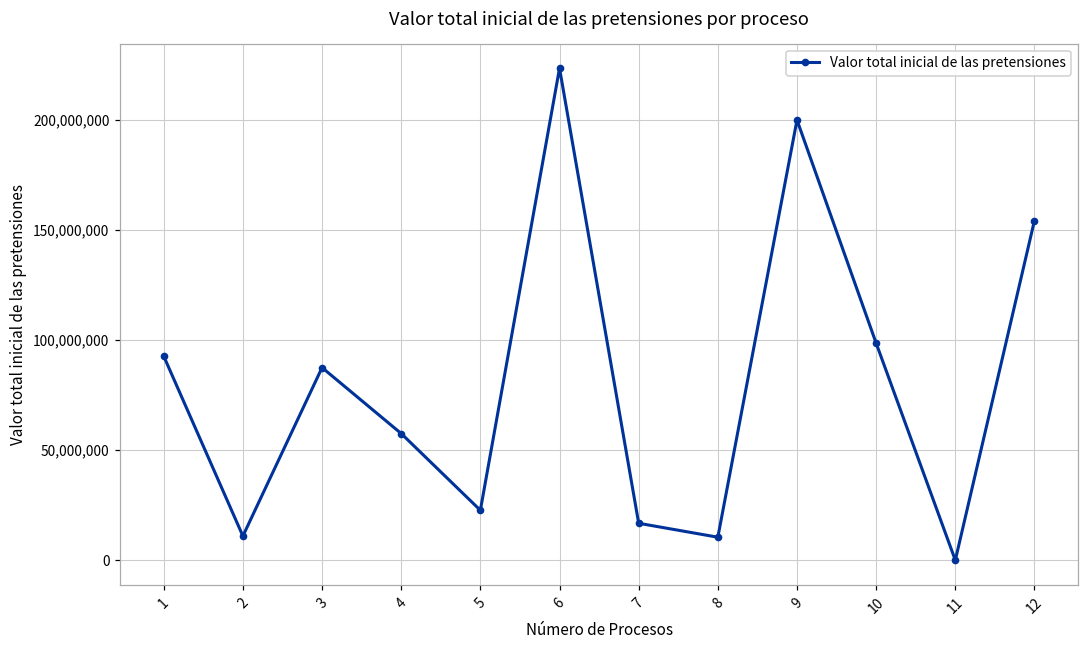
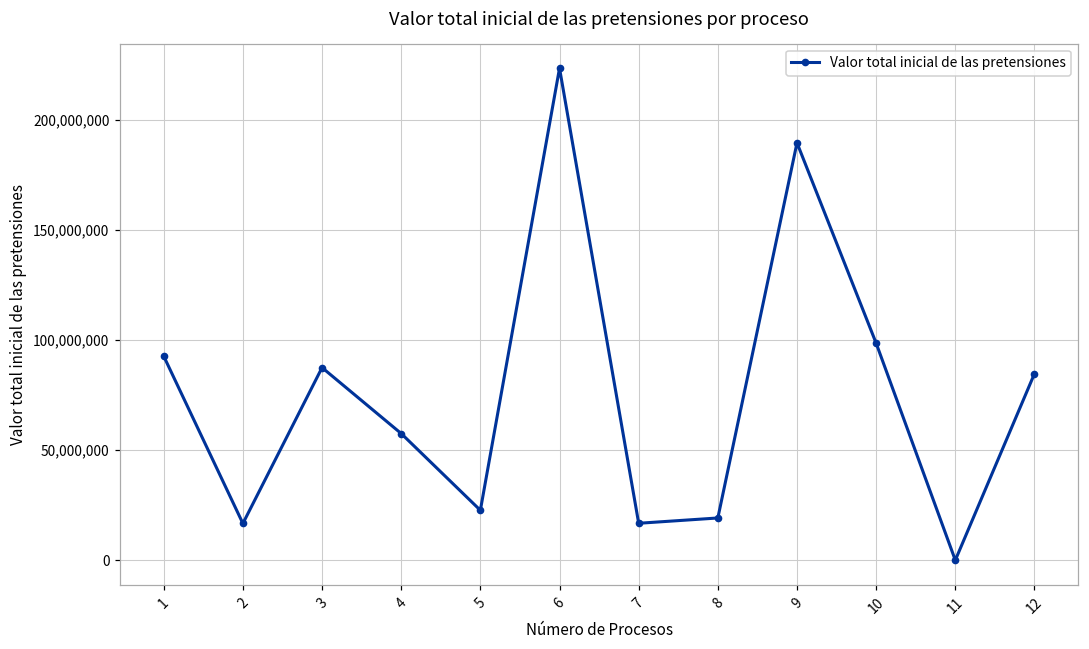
2: 11,000,000 -> 17,000,000
8: 10,000,000 -> 19,000,000
9: 200,000,000 -> 190,000,000
12: 154,000,000 -> 85,000,000
